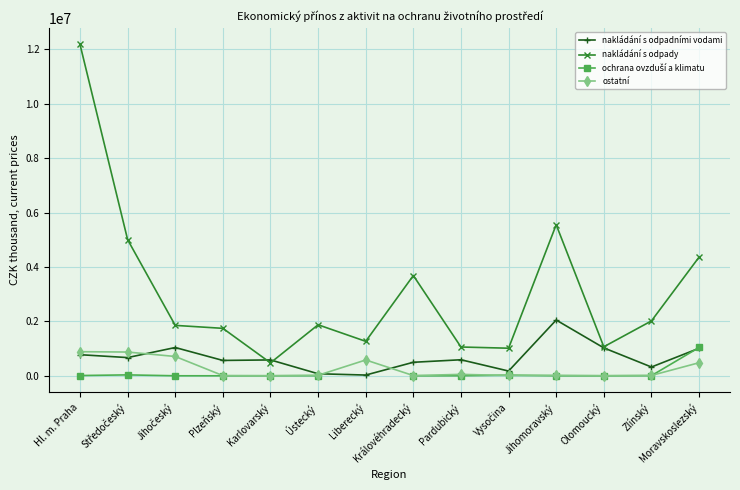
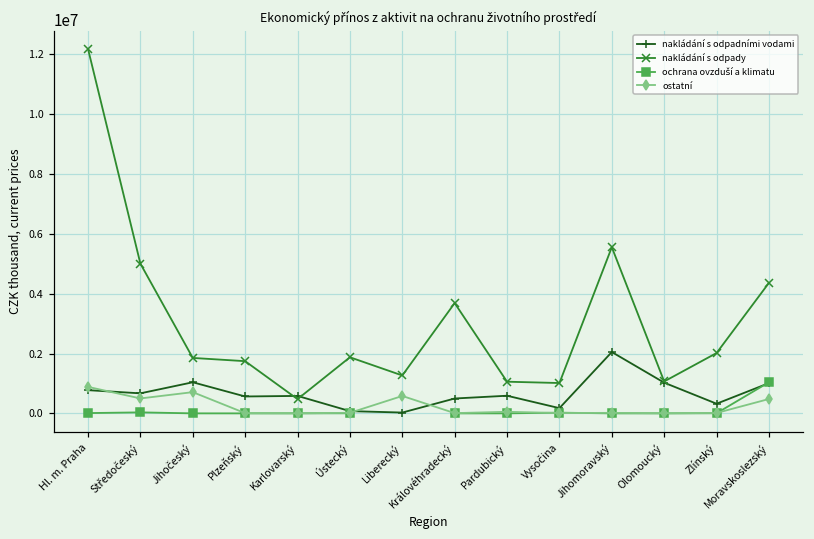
ostatní, Středočeský: 900000 -> 500000
